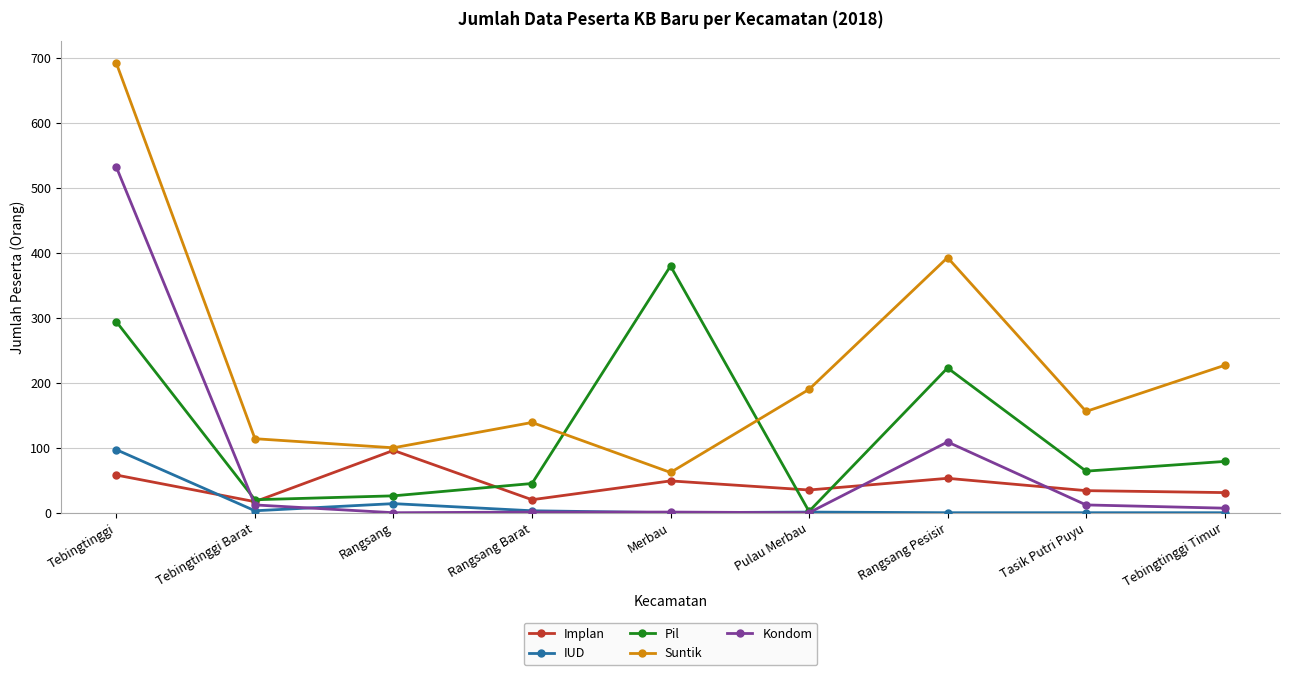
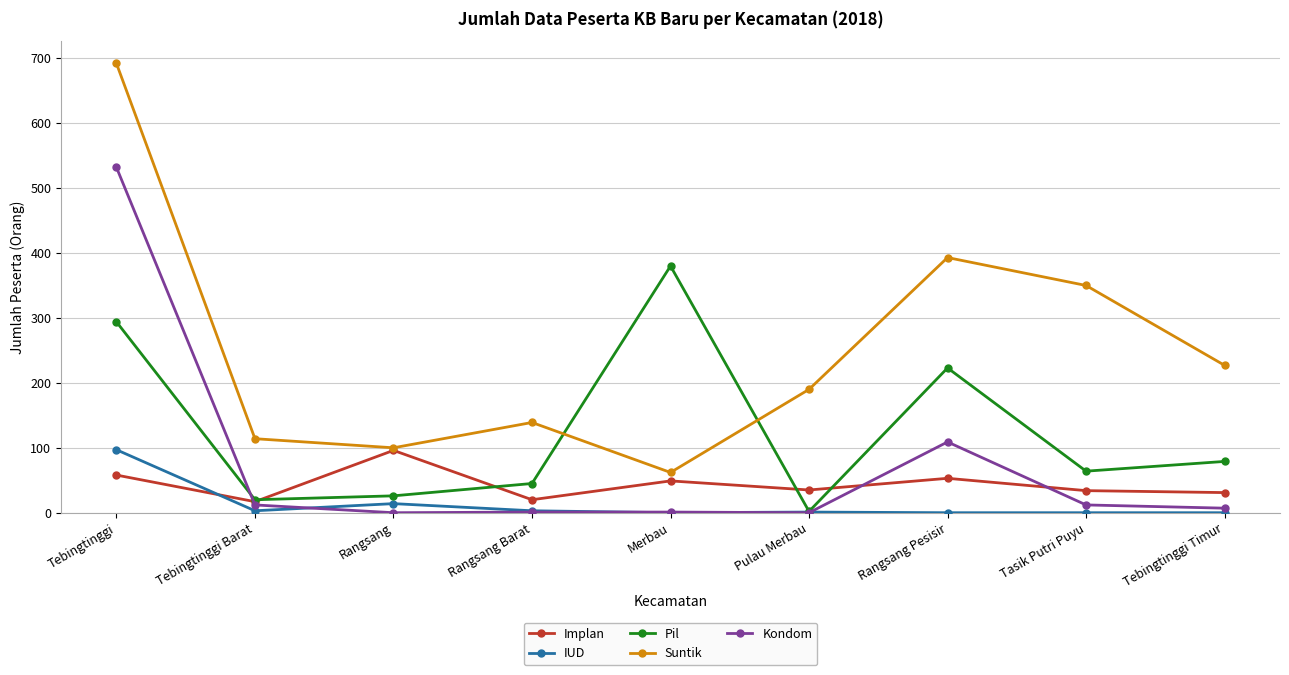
Suntik, Tasik Putri Puyu: 160 -> 350
